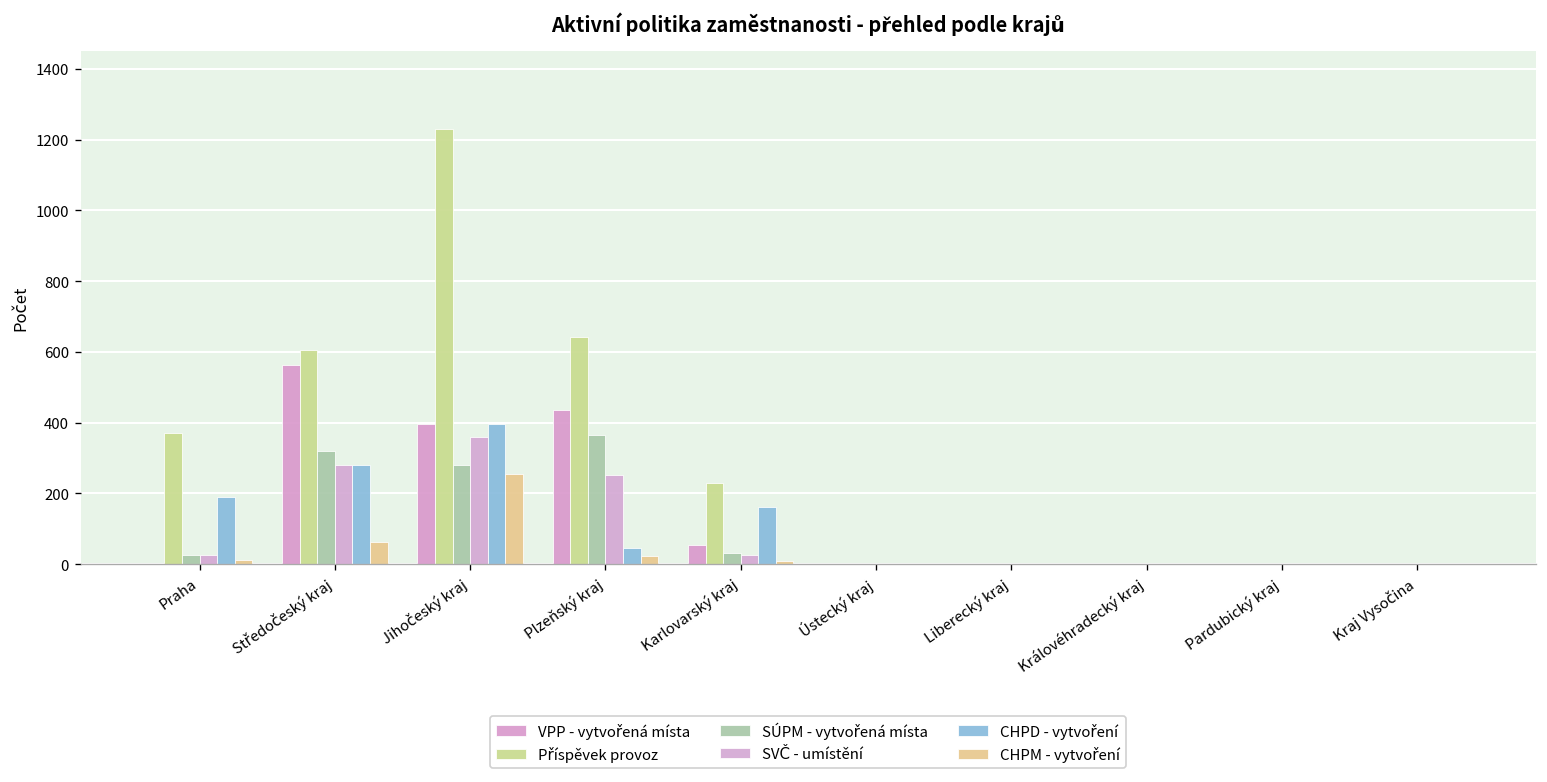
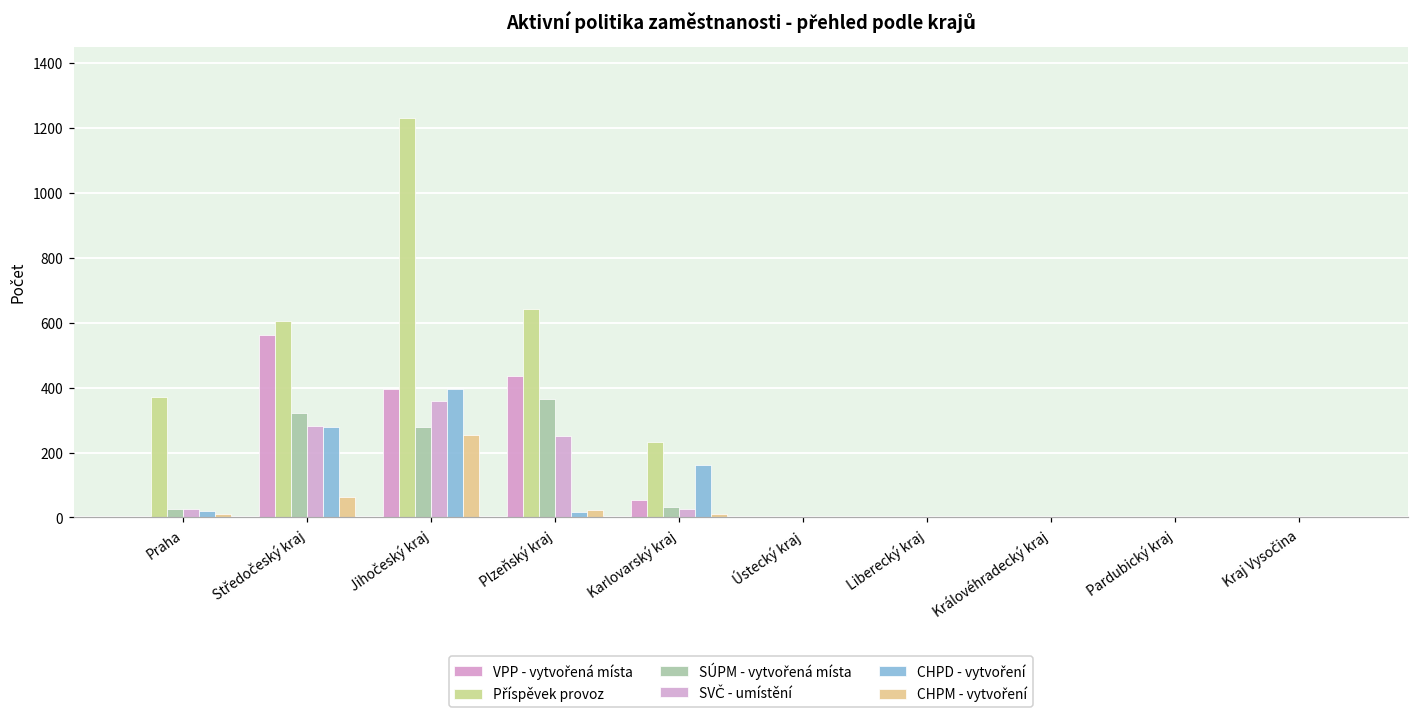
CHPD - vytvoření, Praha: 190 -> 20
CHPD - vytvoření, Plzeňský kraj: 50 -> 20
